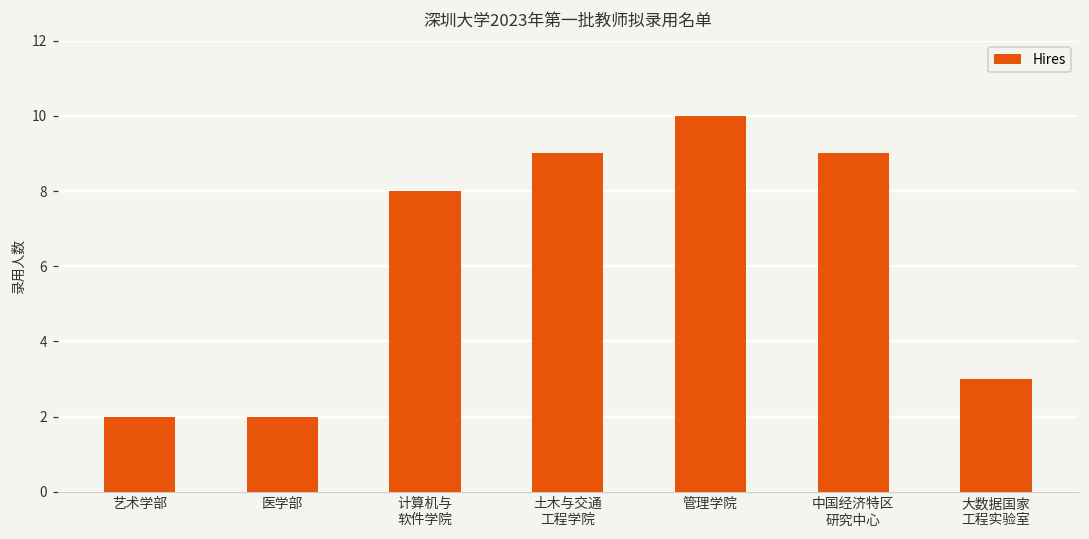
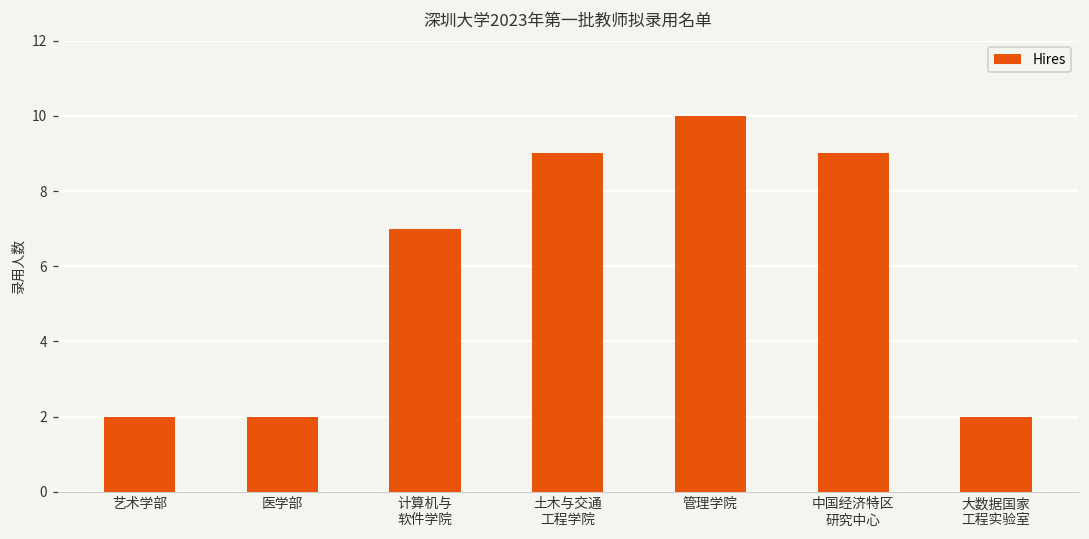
计算机与 软件学院: 8 -> 7
大数据国家 工程实验室: 3 -> 2
